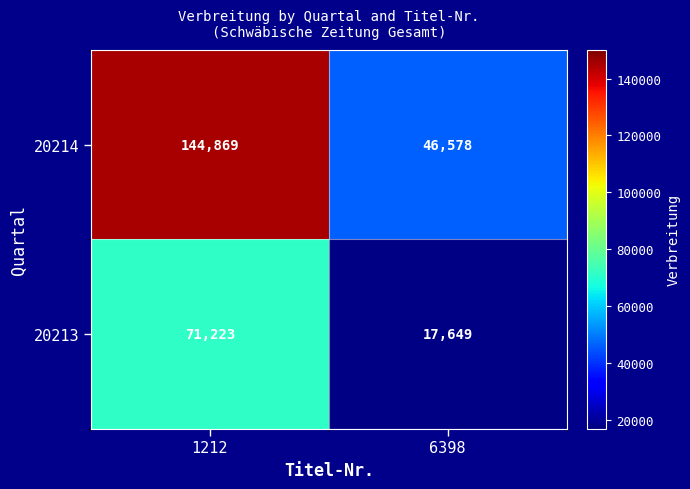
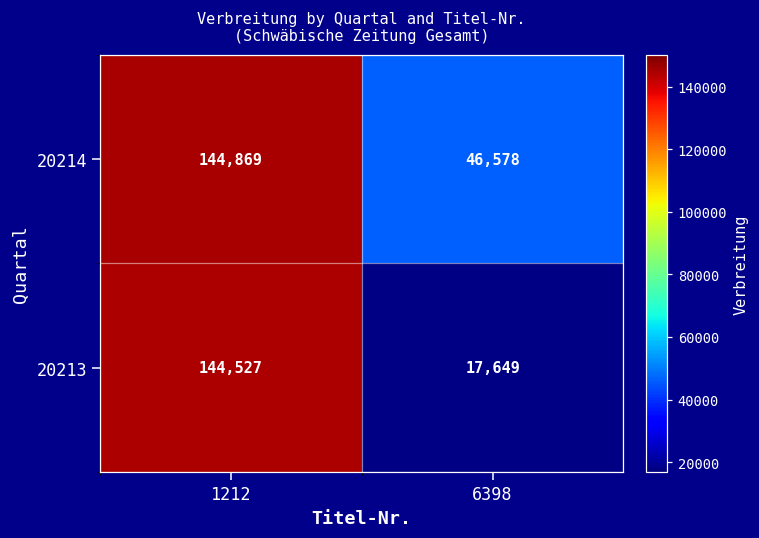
20213, 1212: 71,223 -> 144,527
